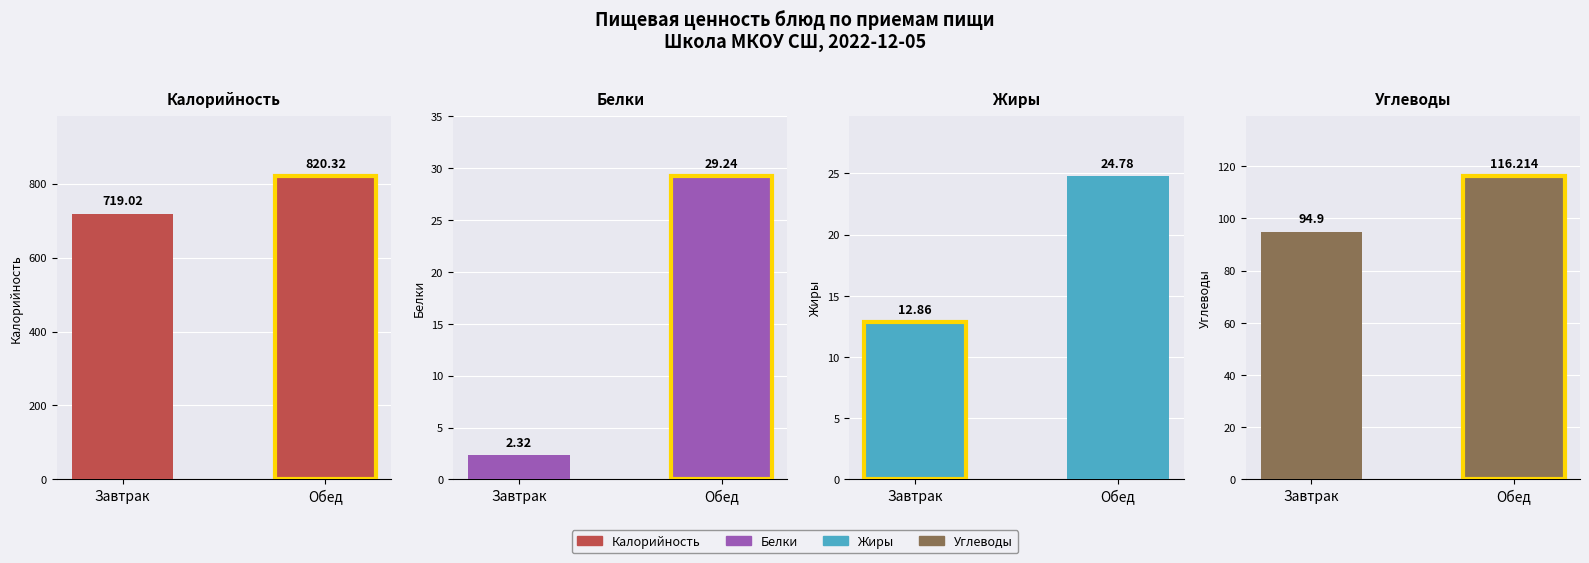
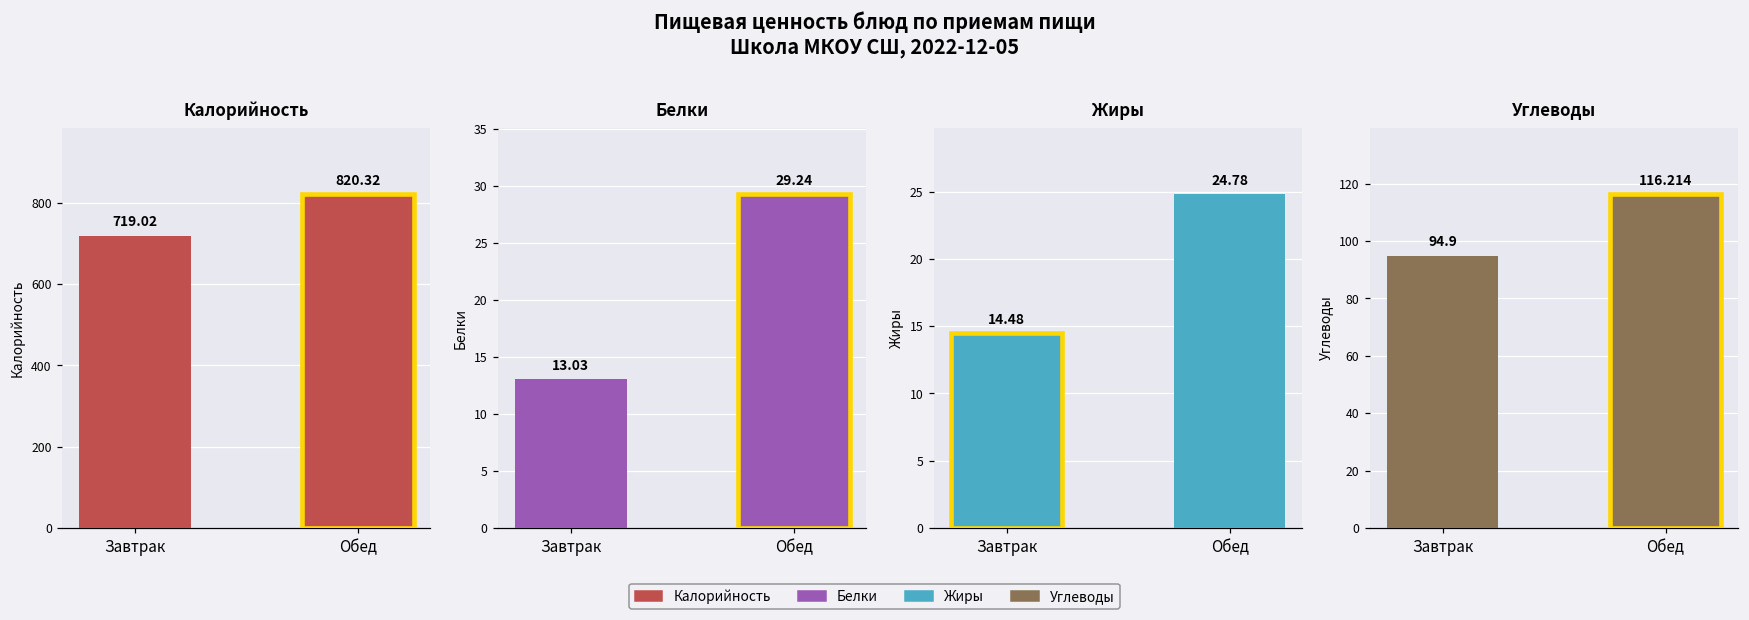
Белки, Завтрак: 2.32 -> 13.03
Жиры, Завтрак: 12.86 -> 14.48
